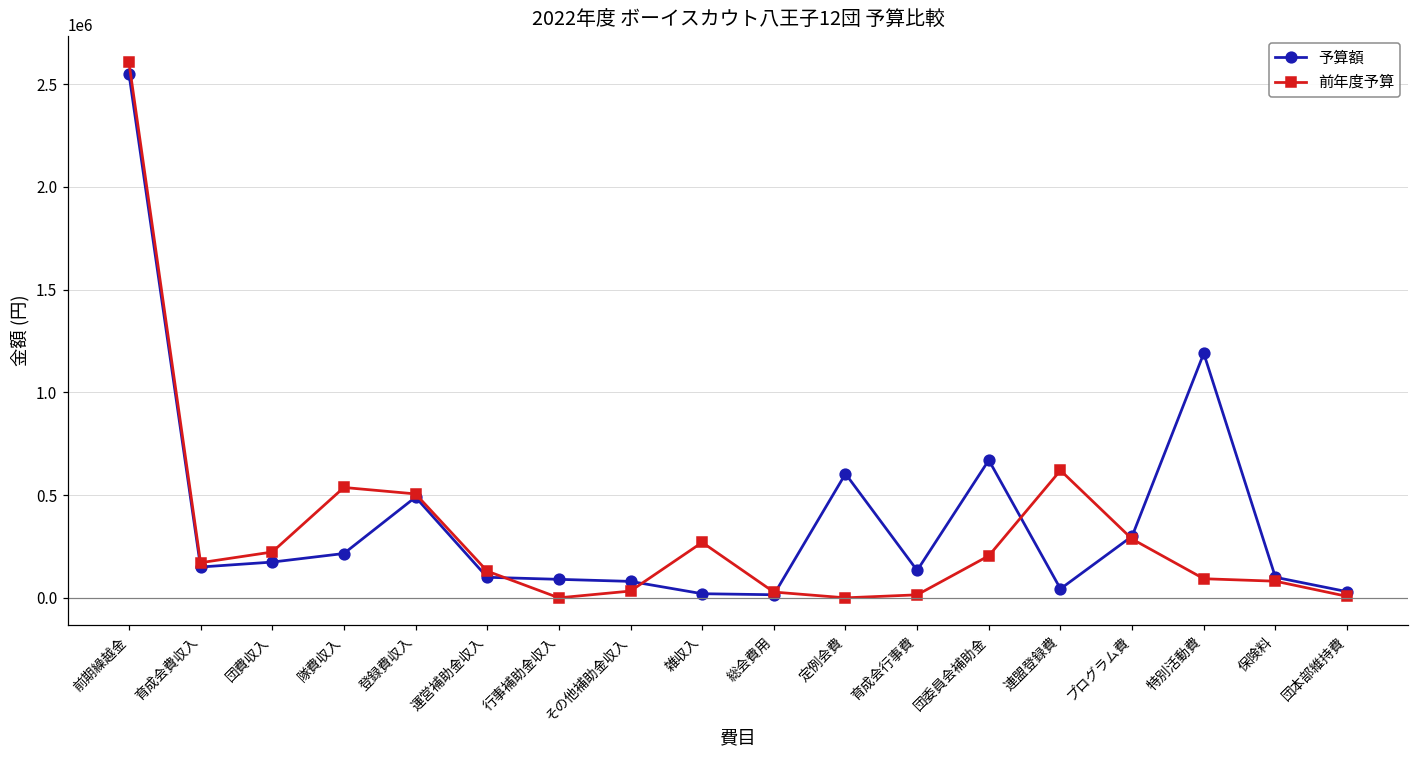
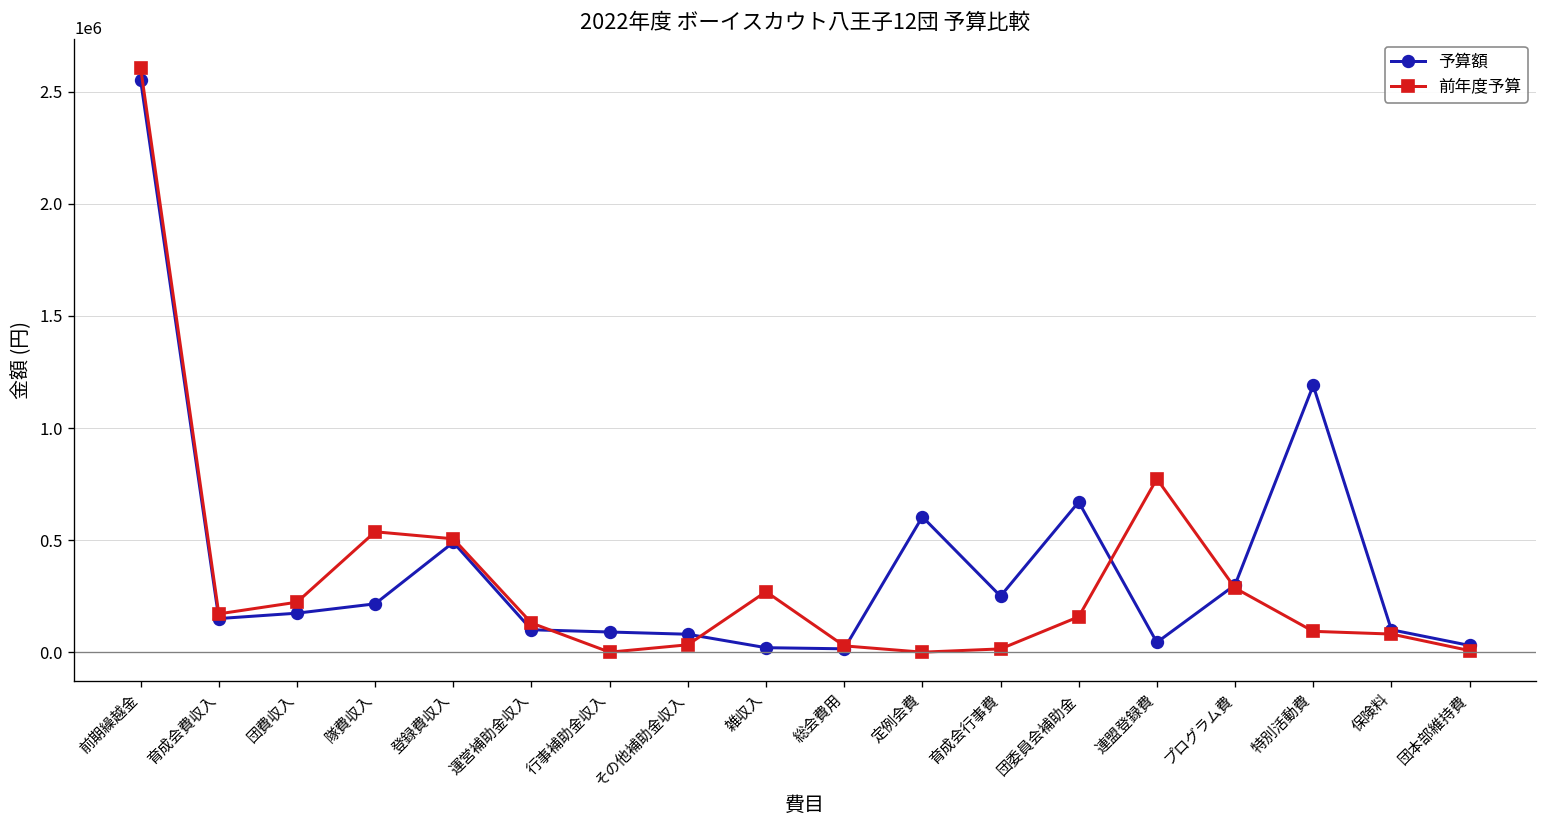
予算額, 育成会行事費: 130000 -> 250000
前年度予算, 団委員会補助金: 200000 -> 160000
前年度予算, 連盟登録費: 620000 -> 770000
